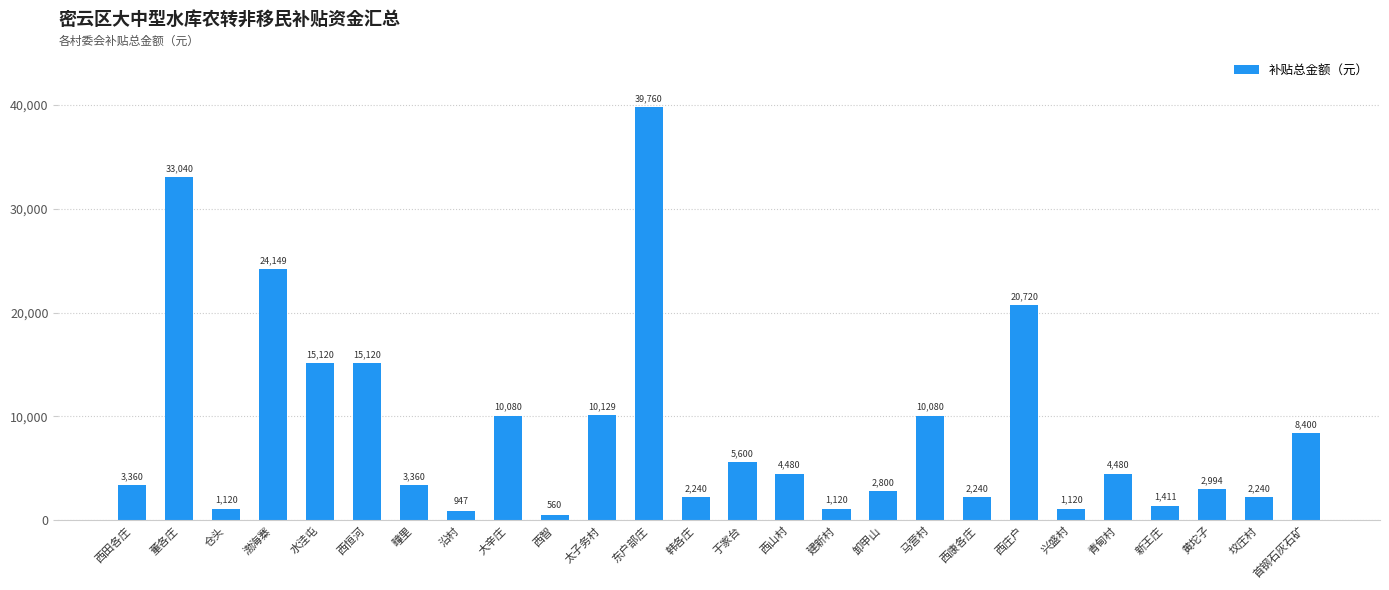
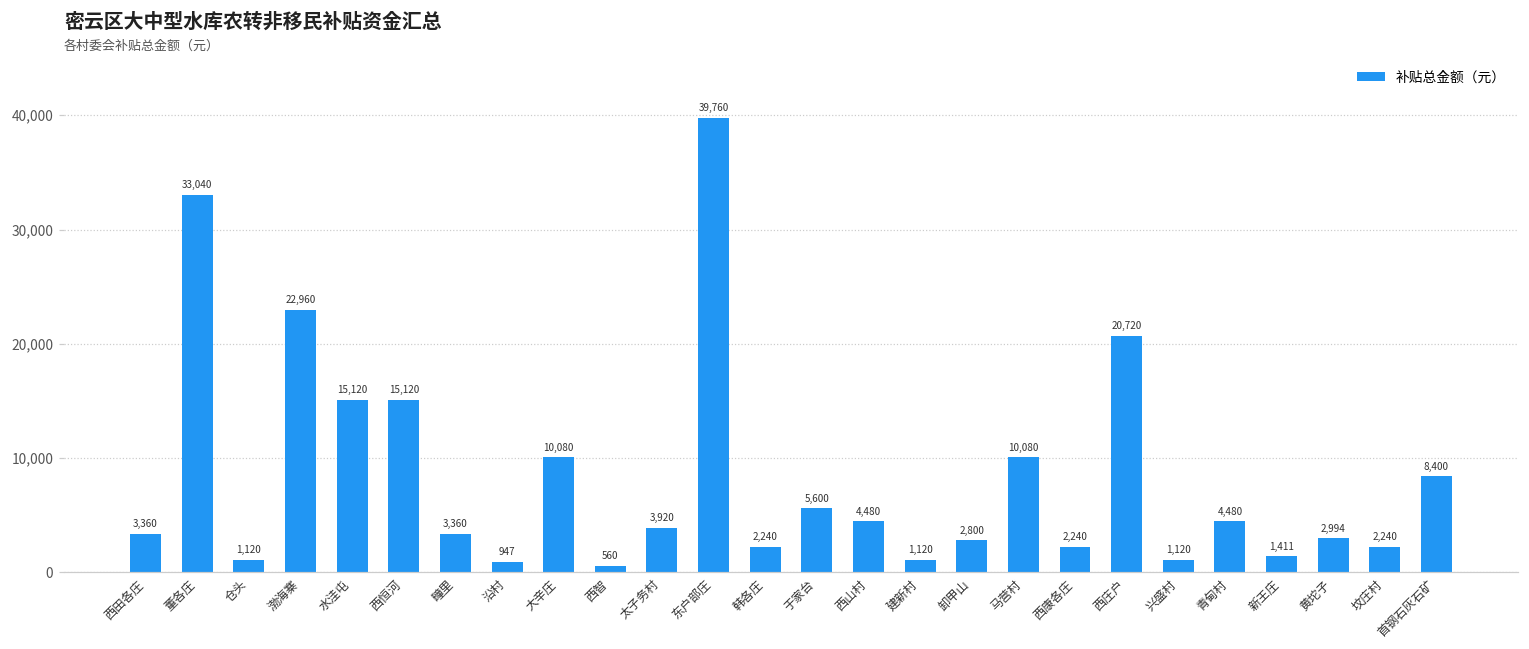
渤海寨: 24,149 -> 22,960
太子务村: 10,129 -> 3,920
